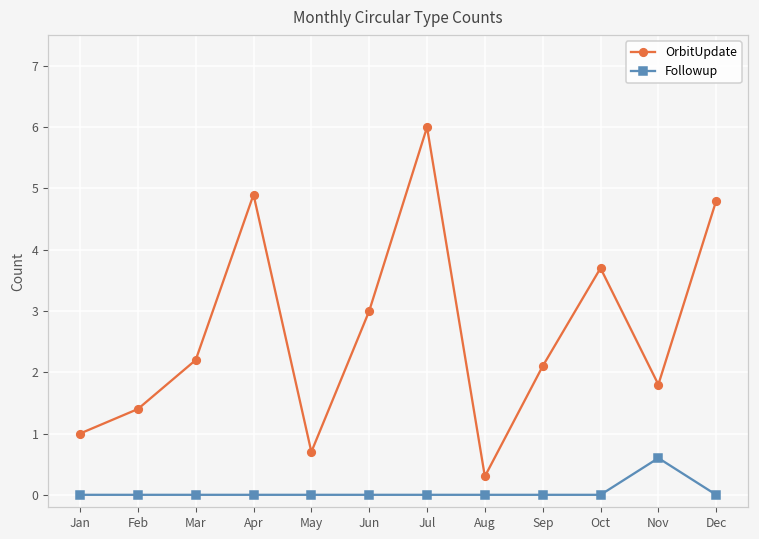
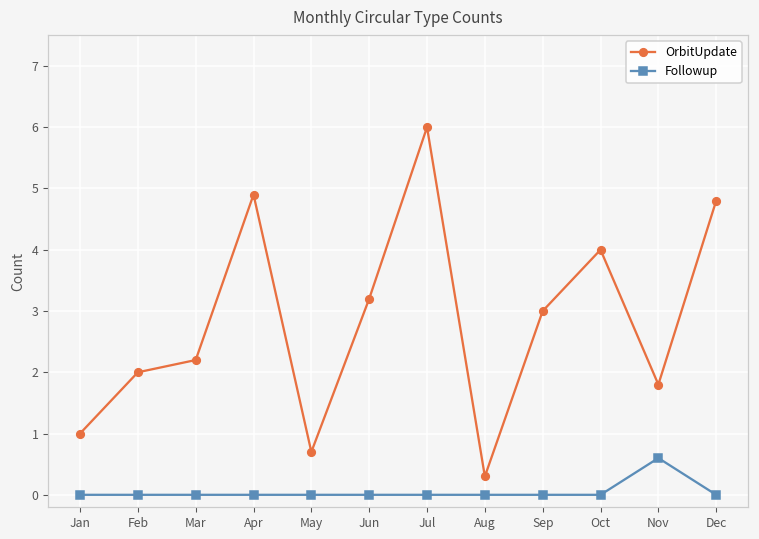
OrbitUpdate, Feb: 1.4 -> 2.0
OrbitUpdate, Jun: 3.0 -> 3.2
OrbitUpdate, Sep: 2.1 -> 3.0
OrbitUpdate, Oct: 3.7 -> 4.0
